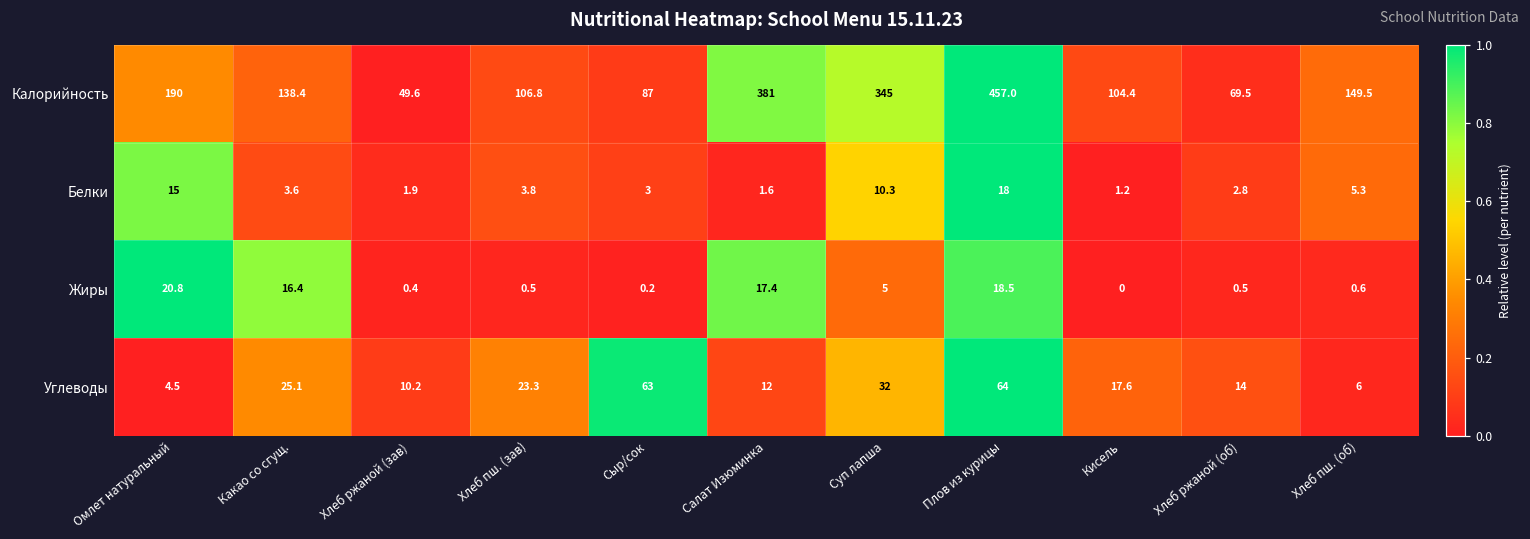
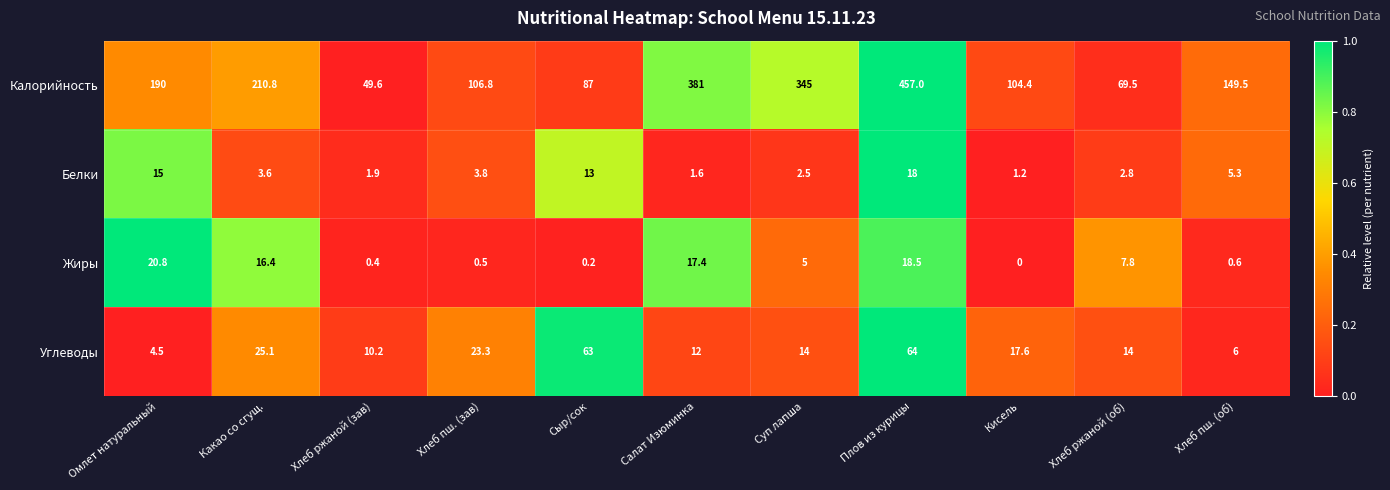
Калорийность, Какао со сгущ.: 138.4 -> 210.8
Белки, Сыр/сок: 3 -> 13
Белки, Суп лапша: 10.3 -> 2.5
Жиры, Хлеб ржаной (об): 0.5 -> 7.8
Углеводы, Суп лапша: 32 -> 14
